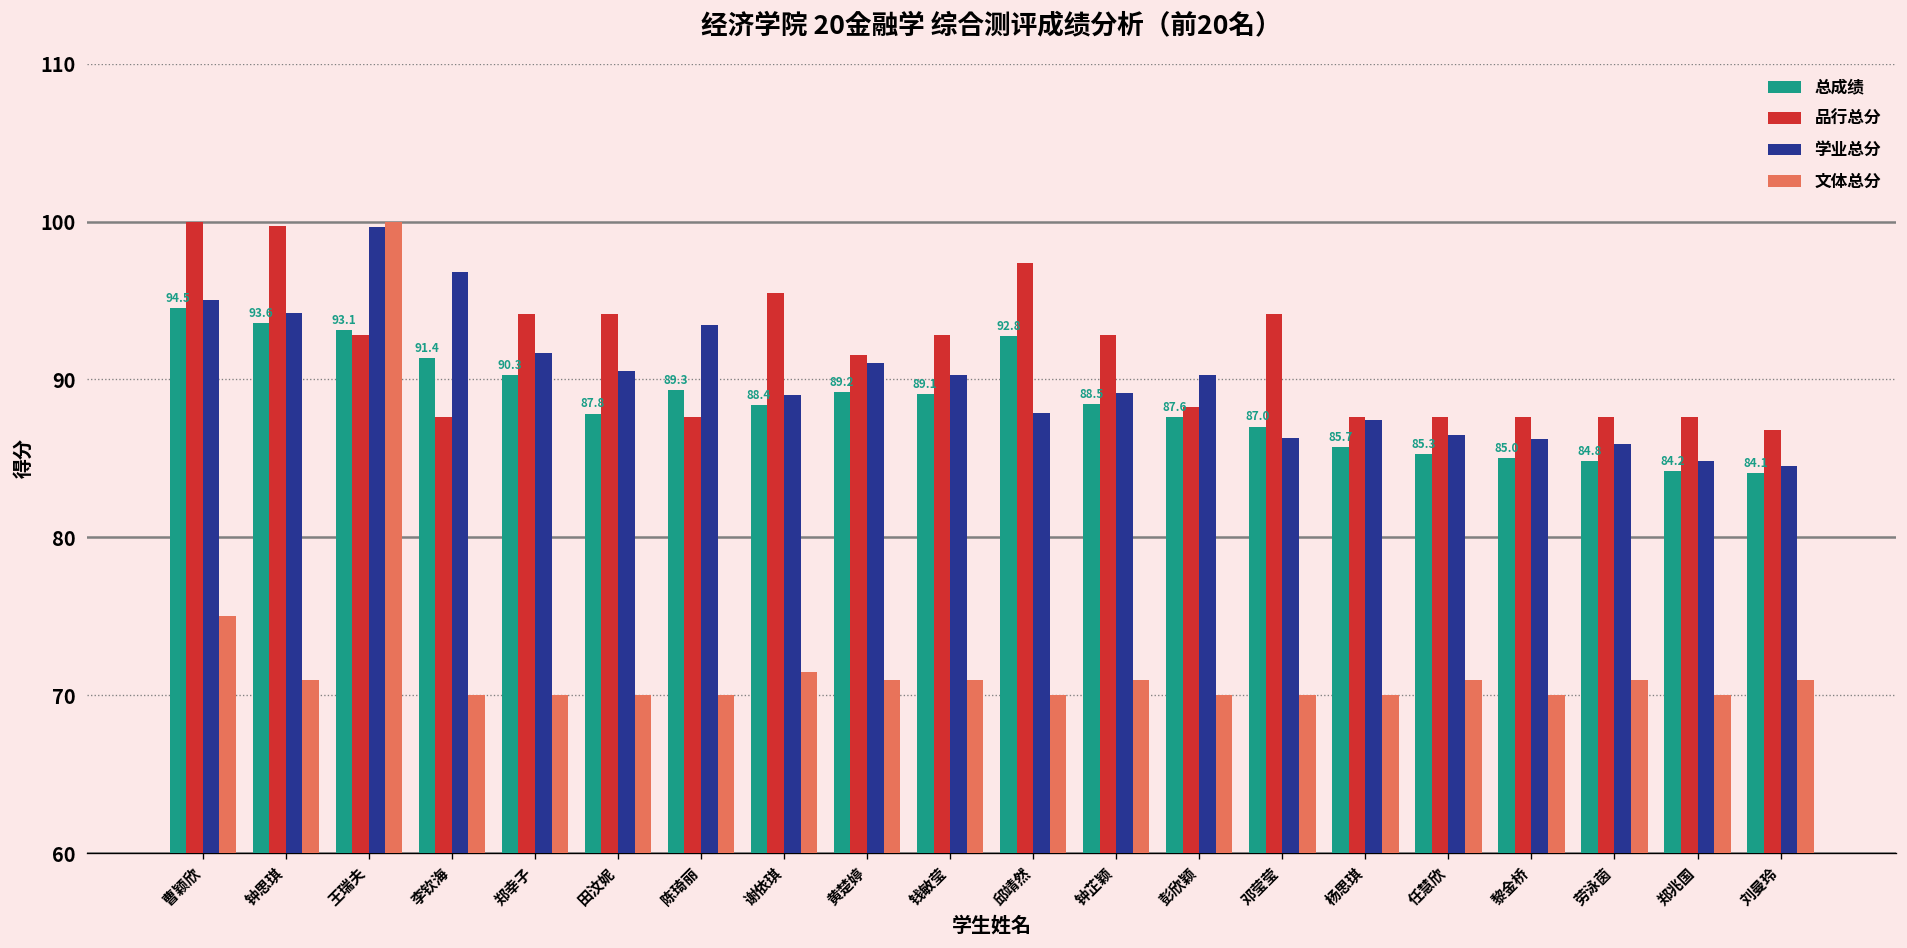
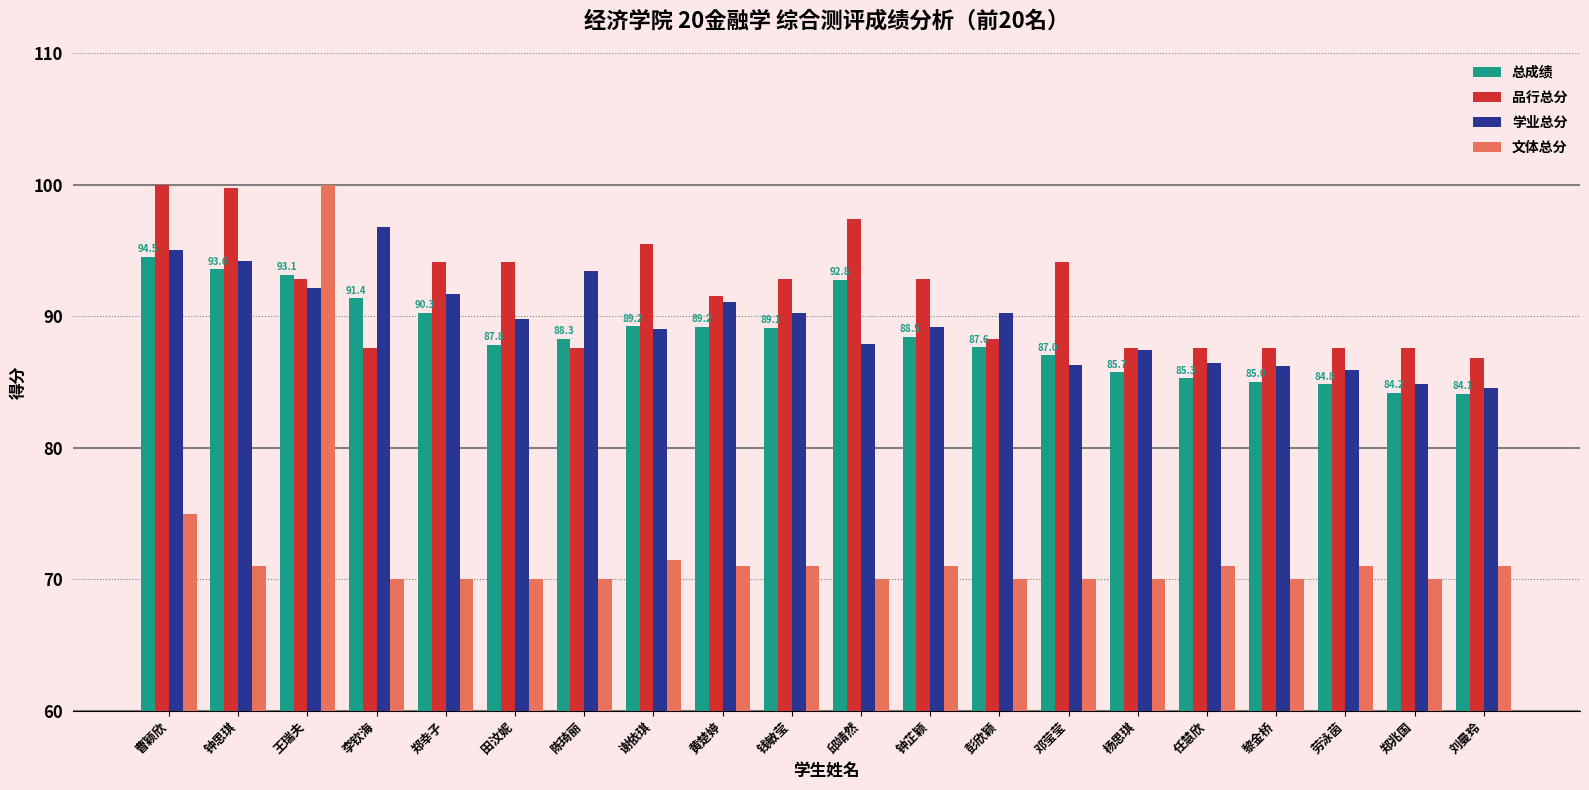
学业总分, 王瑞夫: 99.7 -> 92.1
学业总分, 田汶妮: 90.6 -> 89.8
总成绩, 陈琦丽: 89.3 -> 88.3
总成绩, 谢依琪: 88.4 -> 89.2
